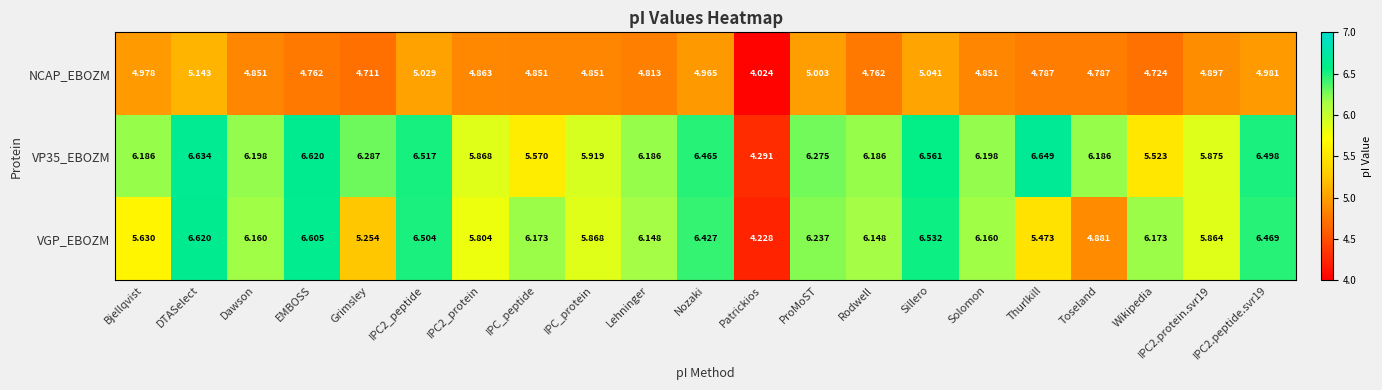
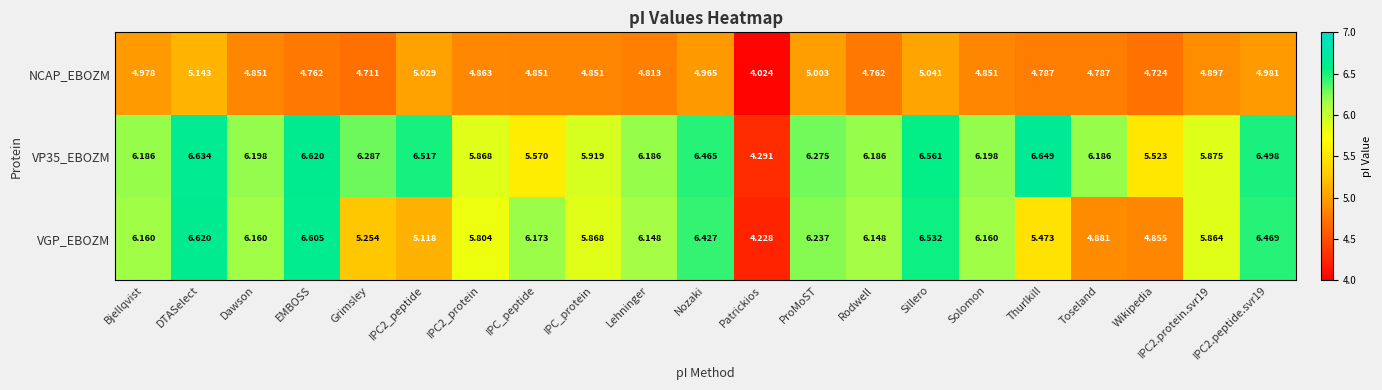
VGP_EBOZM, Bjellqvist: 5.630 -> 6.160
VGP_EBOZM, IPC2_peptide: 6.504 -> 5.118
VGP_EBOZM, Wikipedia: 6.173 -> 4.855
